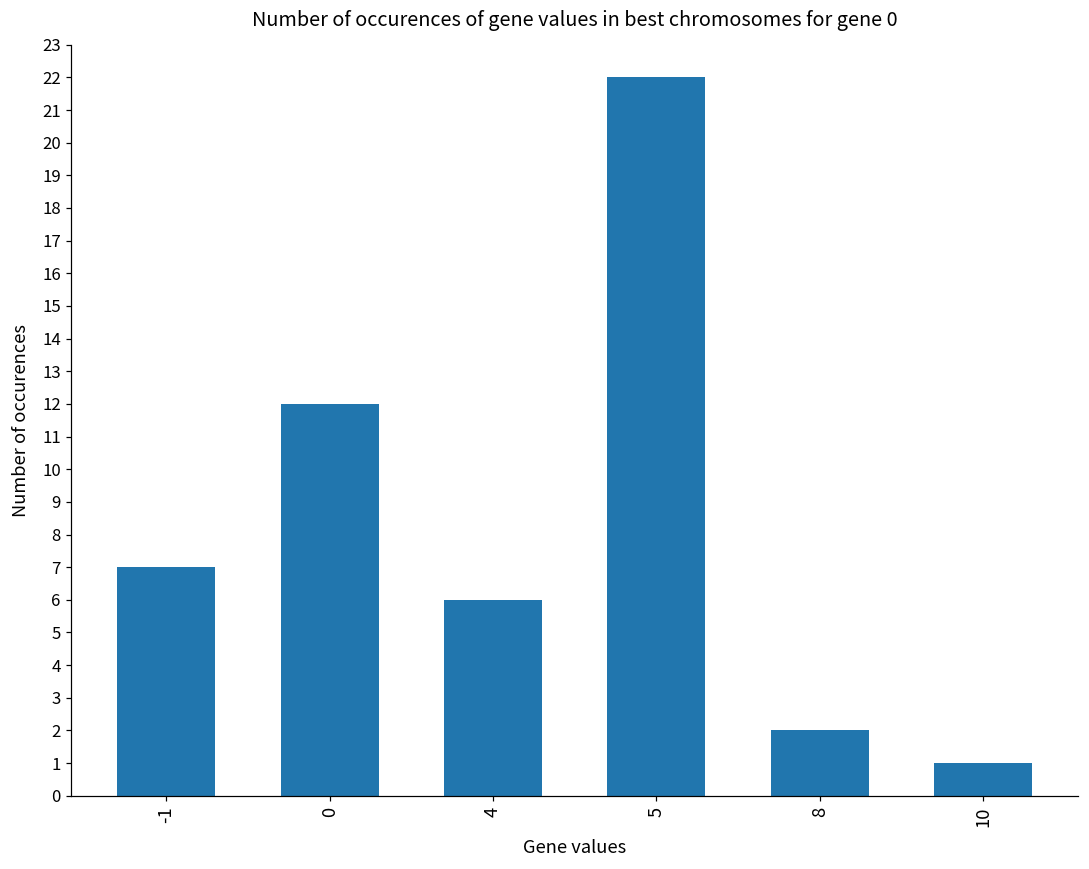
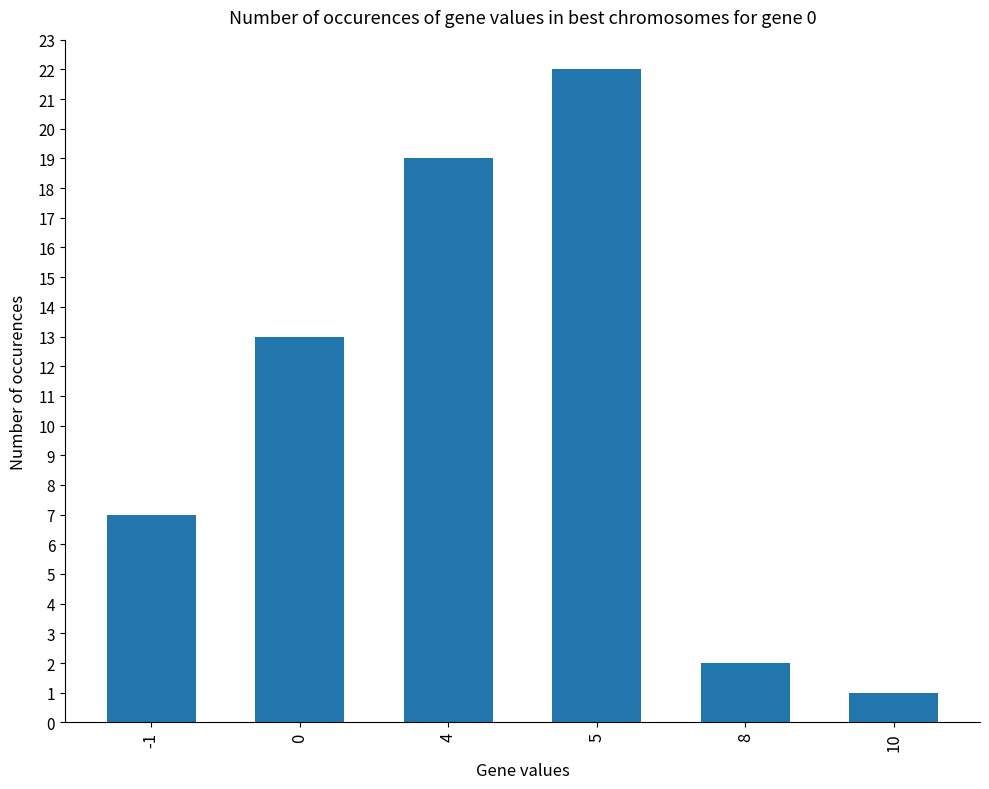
0: 12 -> 13
4: 6 -> 19
